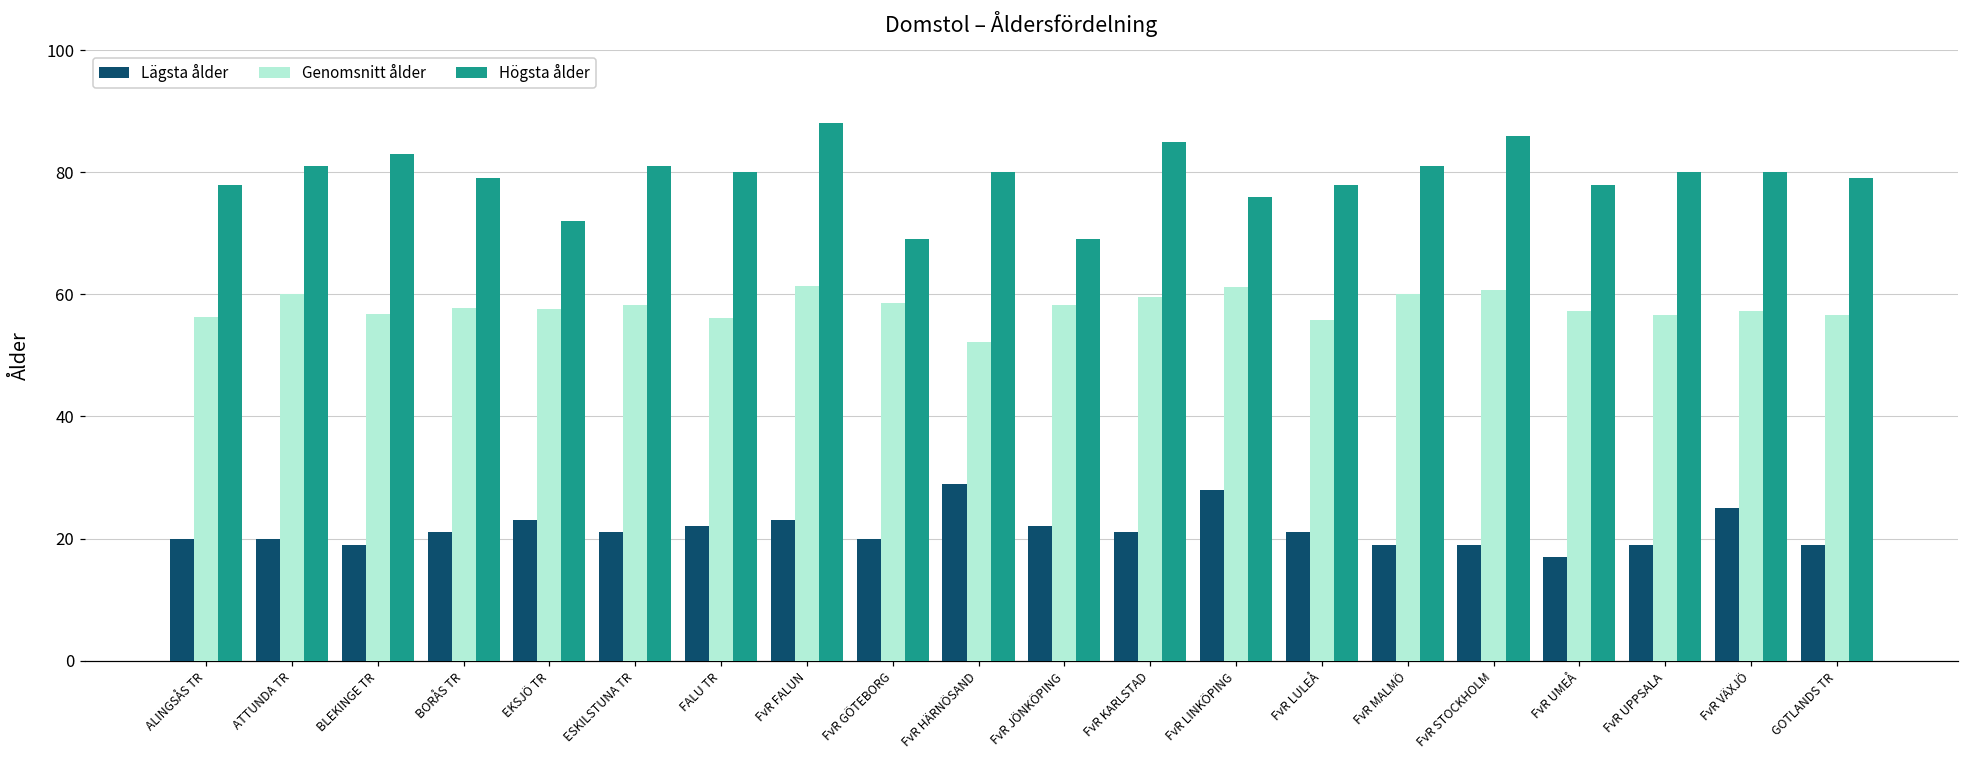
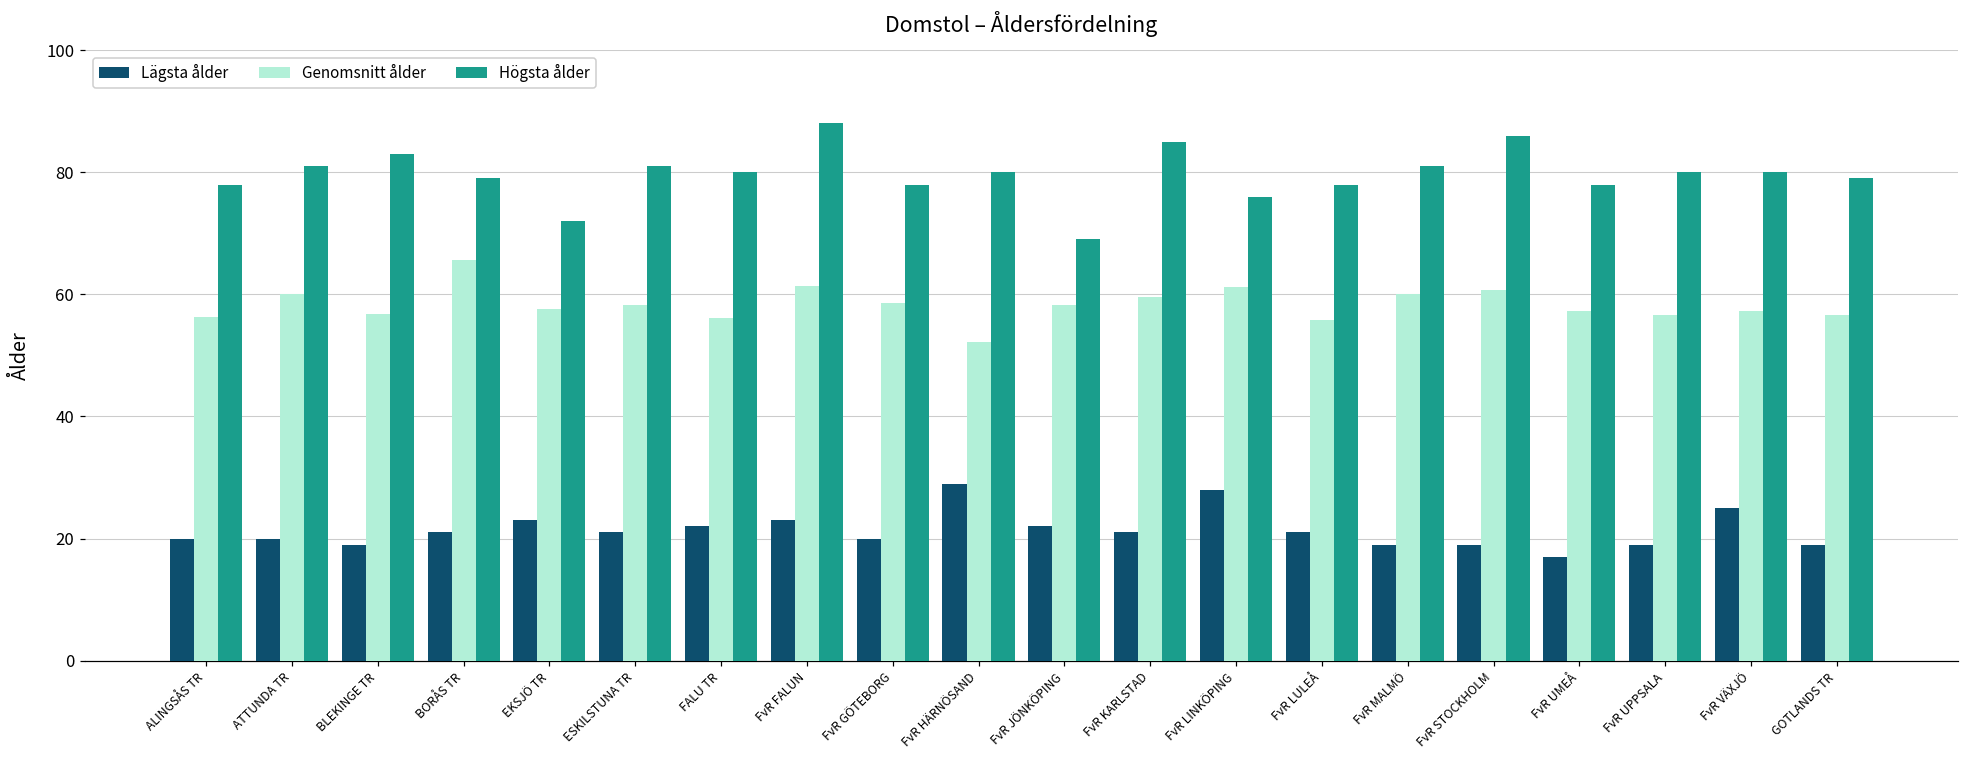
Genomsnitt ålder, BORÅS TR: 58 -> 66
Högsta ålder, FvR GÖTEBORG: 69 -> 78
